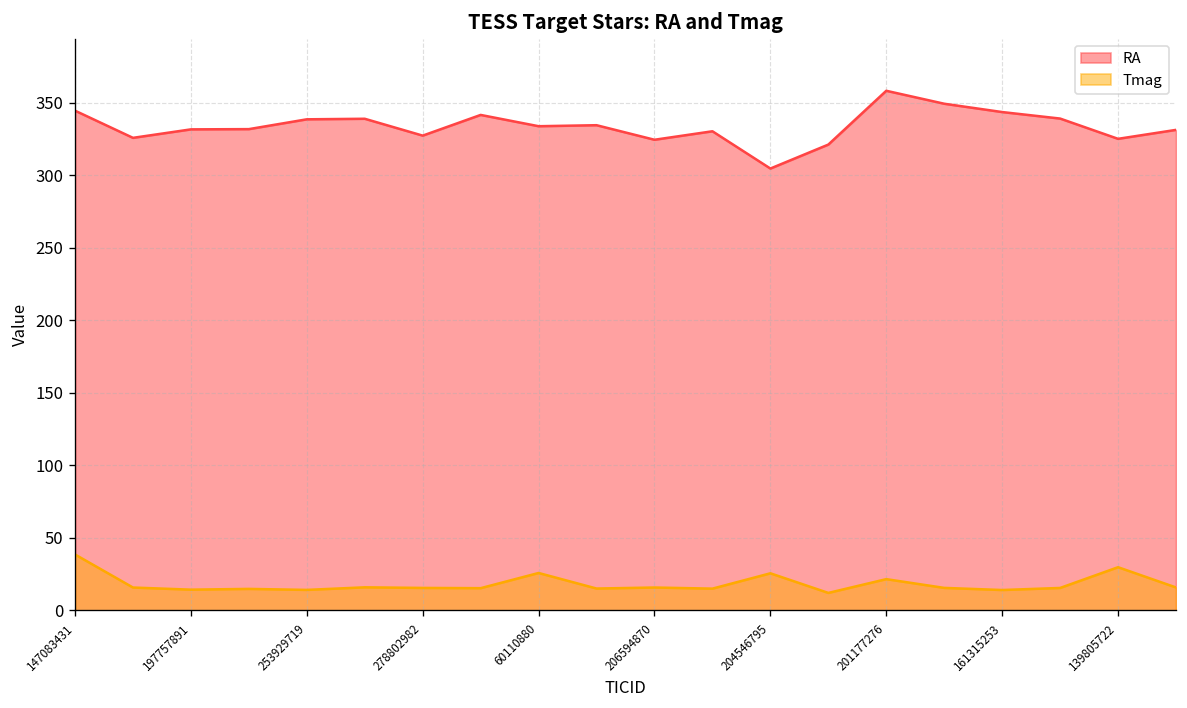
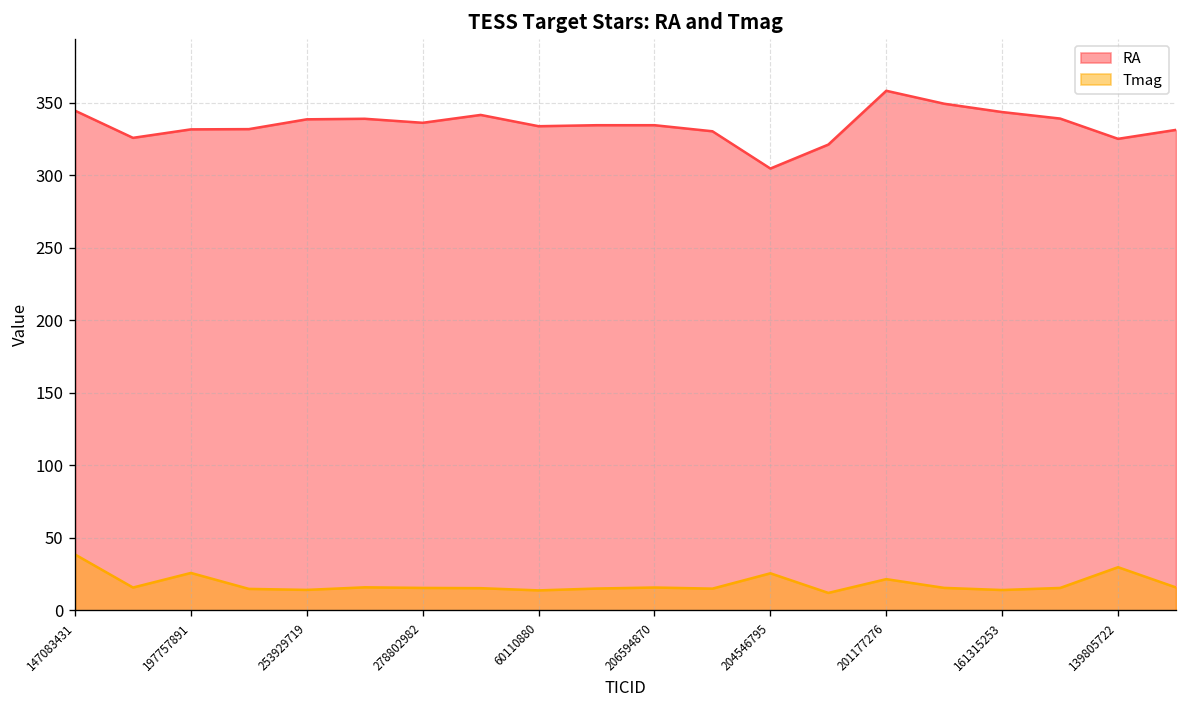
Tmag, 197757891: 14 -> 26
RA, 278802982: 327 -> 336
Tmag, 60110880: 26 -> 14
RA, 206594870: 324 -> 334
